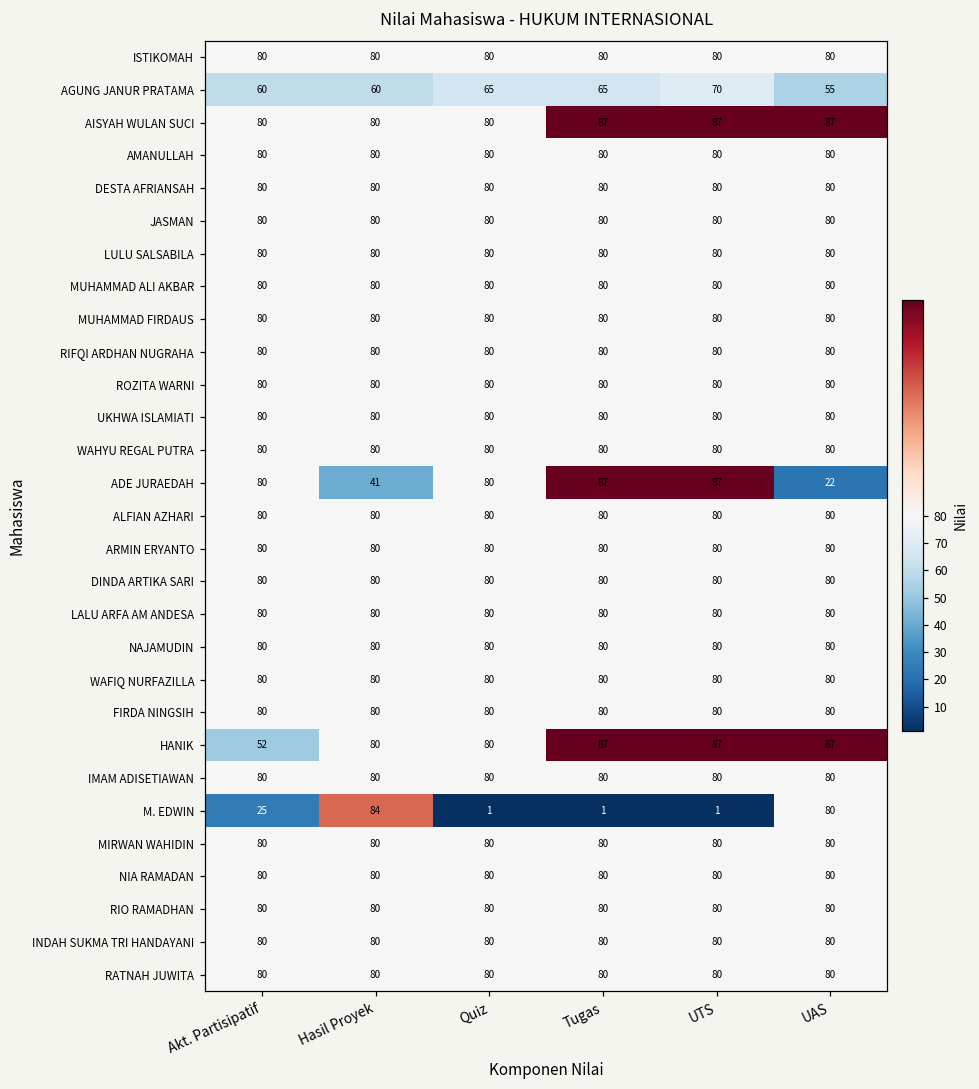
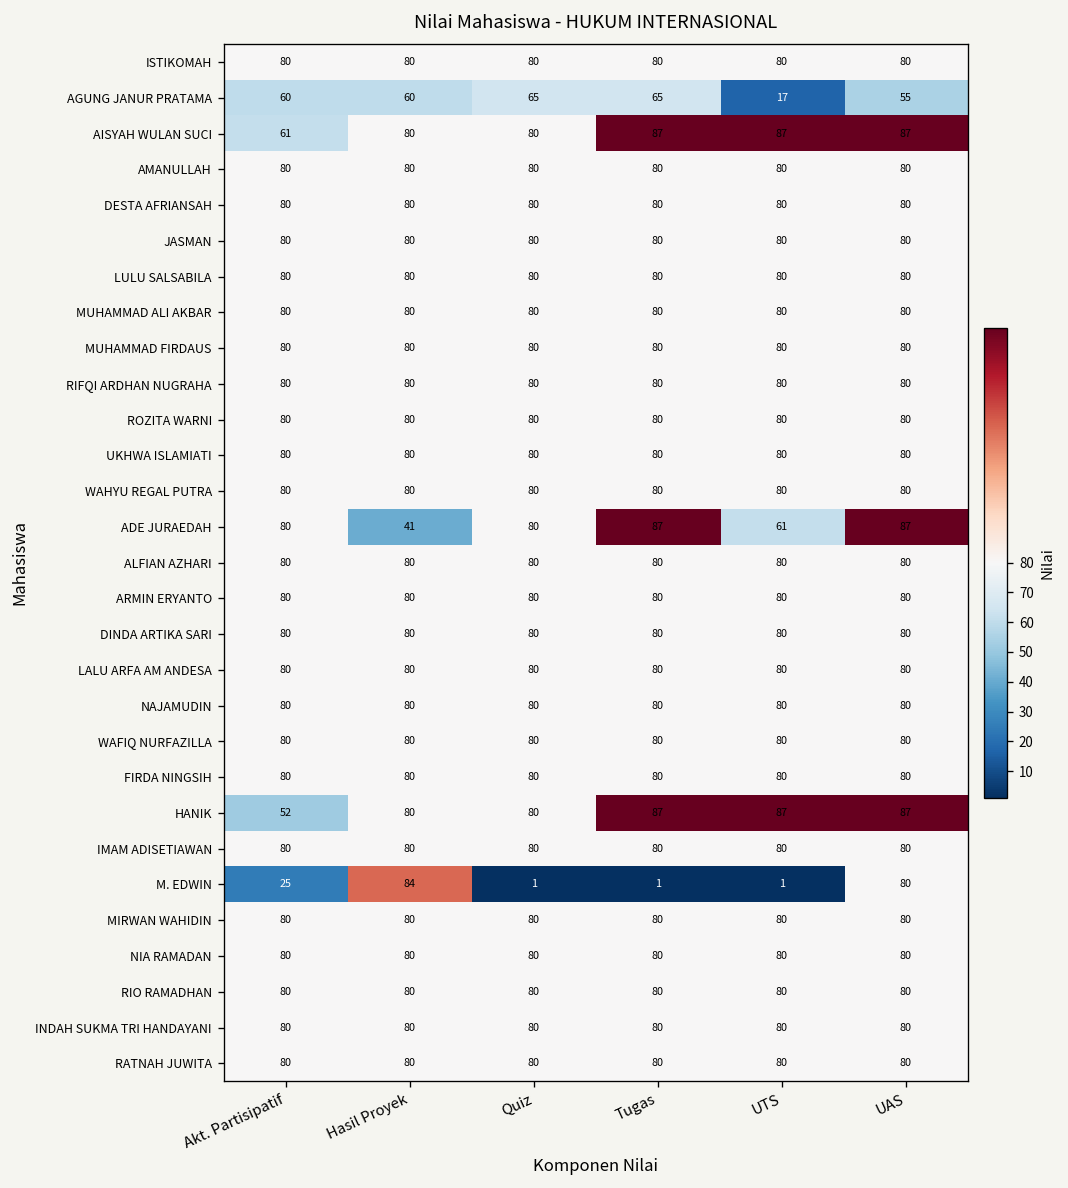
AGUNG JANUR PRATAMA, UTS: 70 -> 17
AISYAH WULAN SUCI, Akt. Partisipatif: 80 -> 61
ADE JURAEDAH, UTS: 87 -> 61
ADE JURAEDAH, UAS: 22 -> 87
